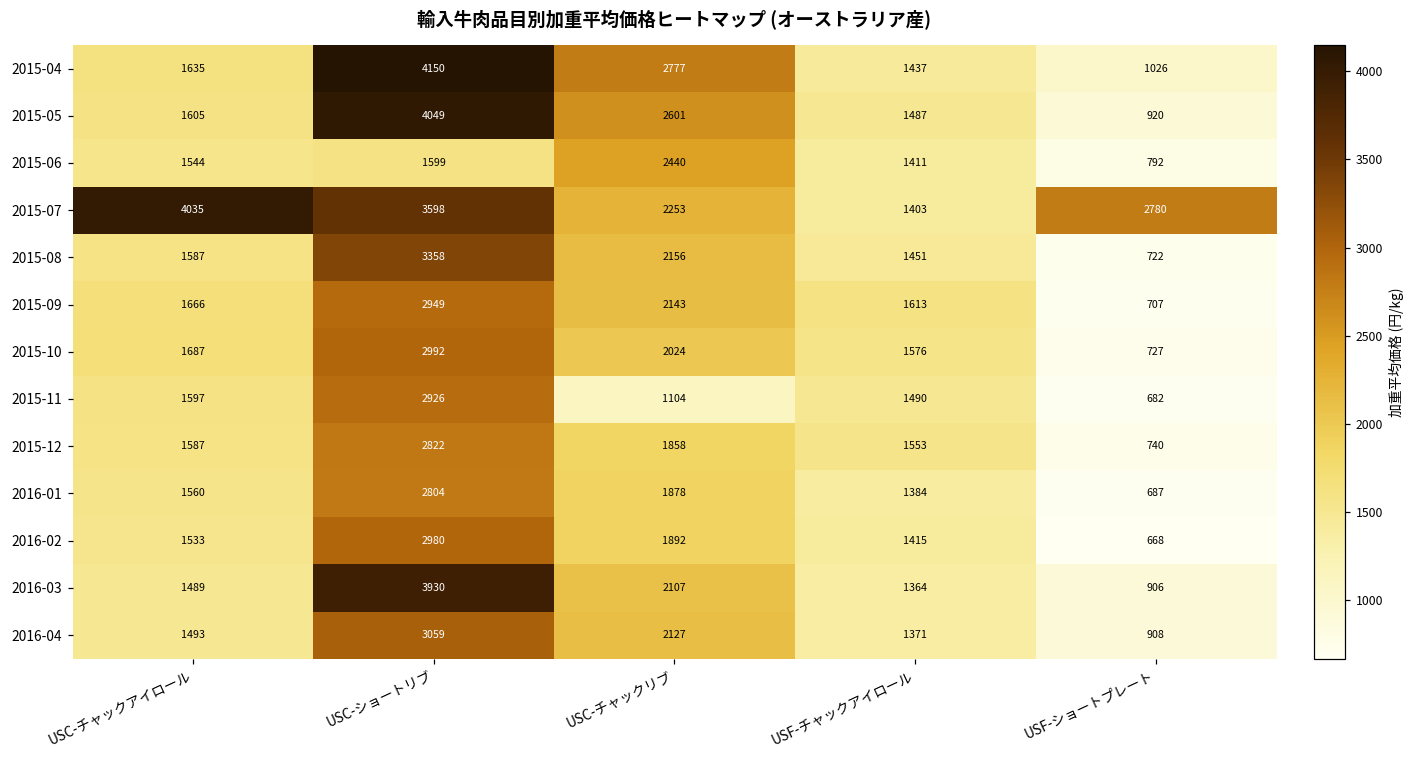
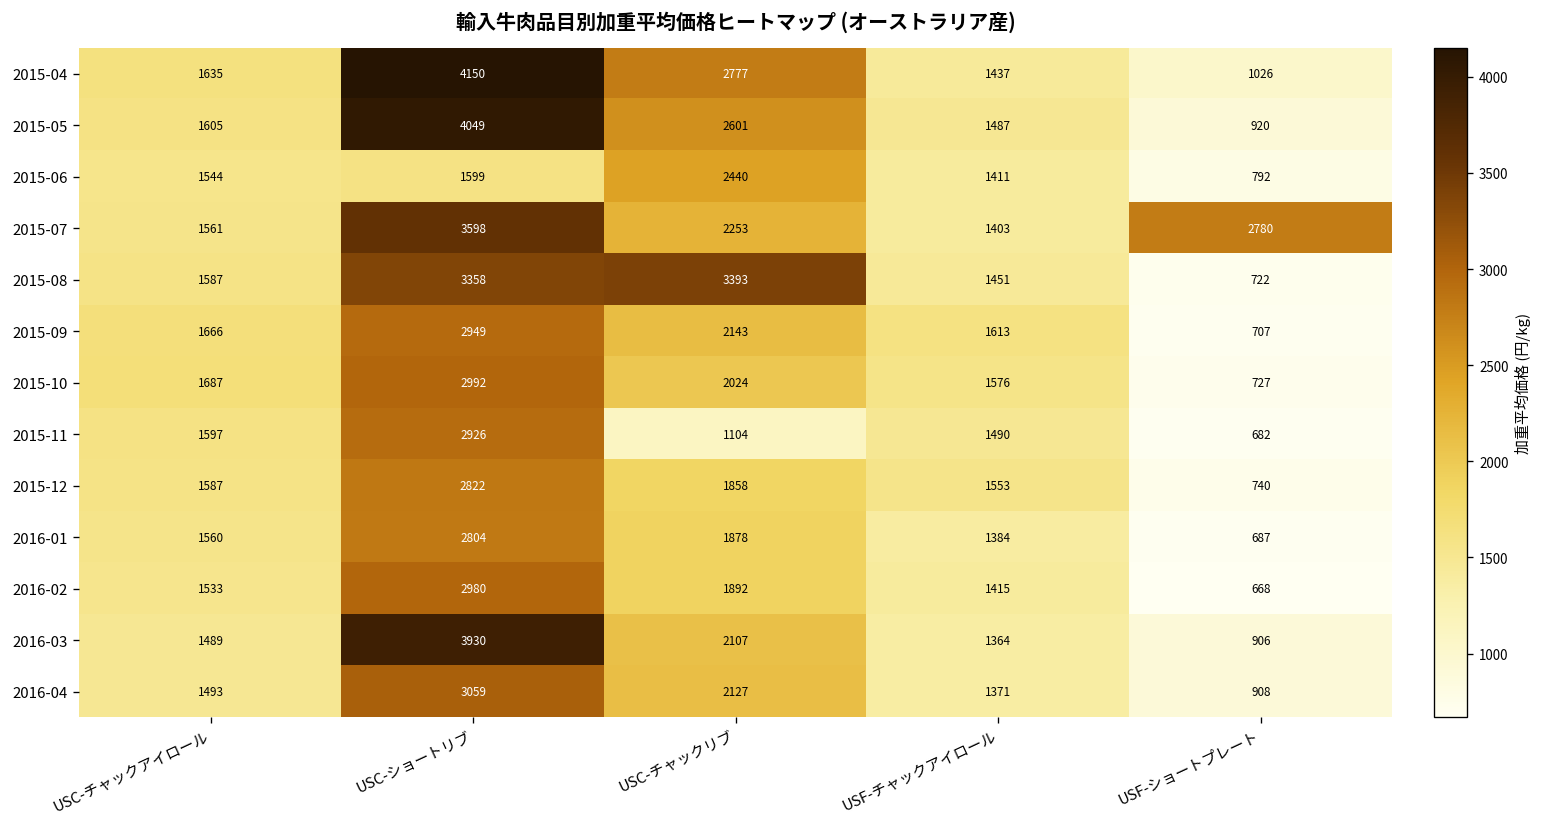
2015-07, USC-チャックアイロール: 4035 -> 1561
2015-08, USC-チャックリブ: 2156 -> 3393
